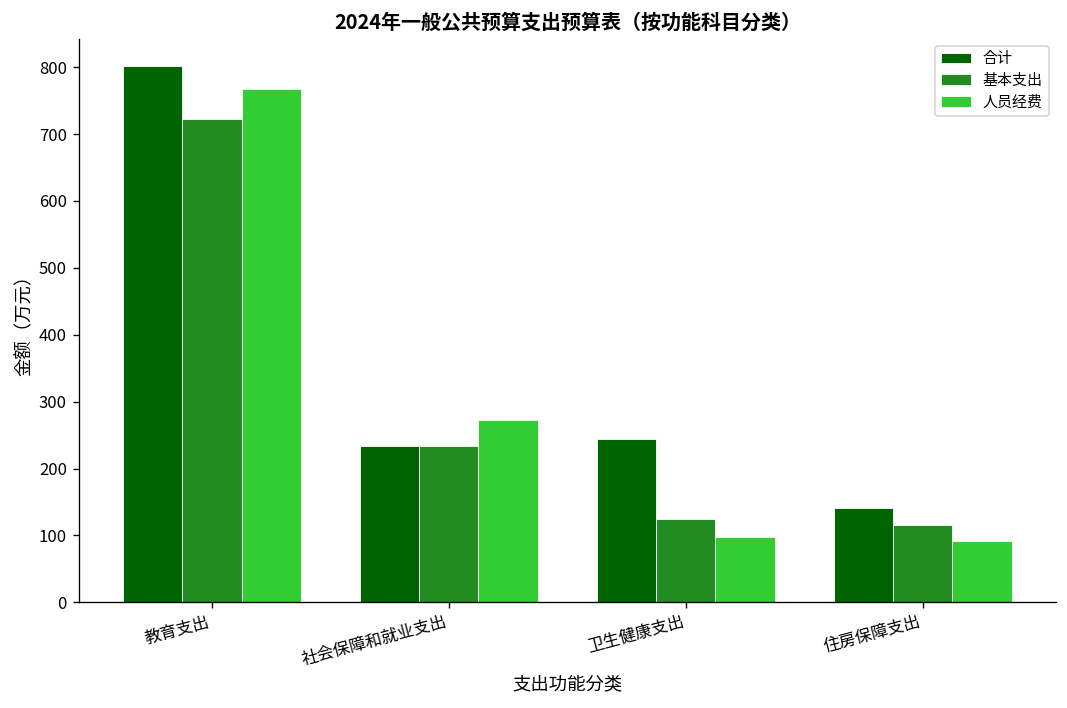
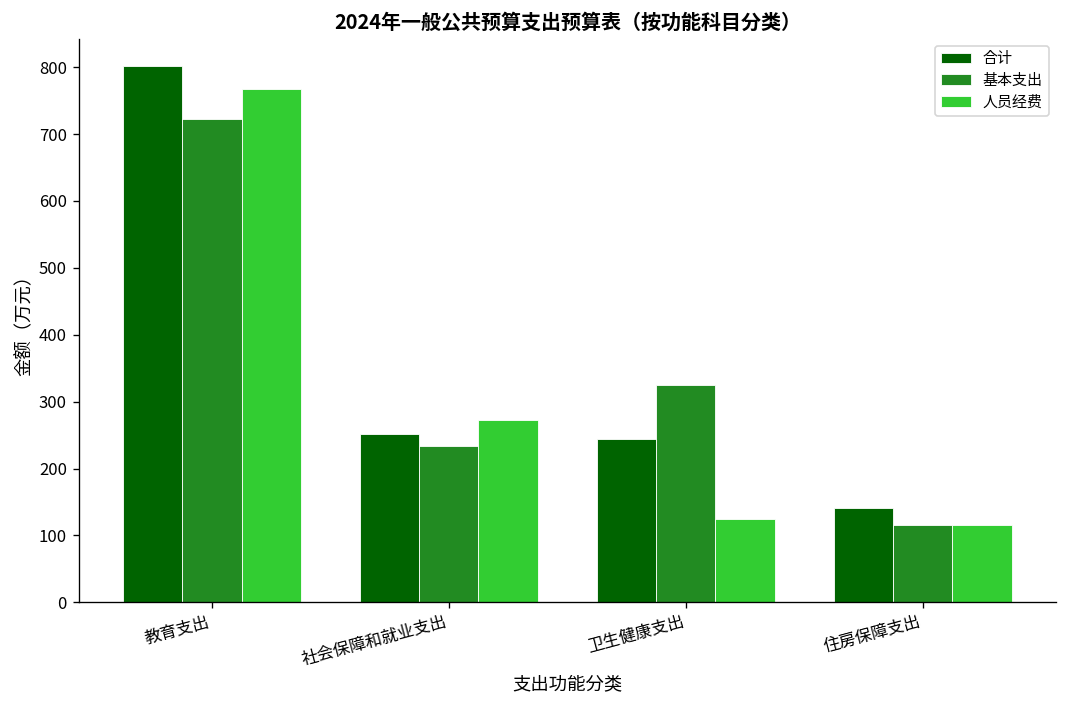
合计, 社会保障和就业支出: 230 -> 250
基本支出, 卫生健康支出: 120 -> 330
人员经费, 卫生健康支出: 100 -> 120
人员经费, 住房保障支出: 90 -> 120
